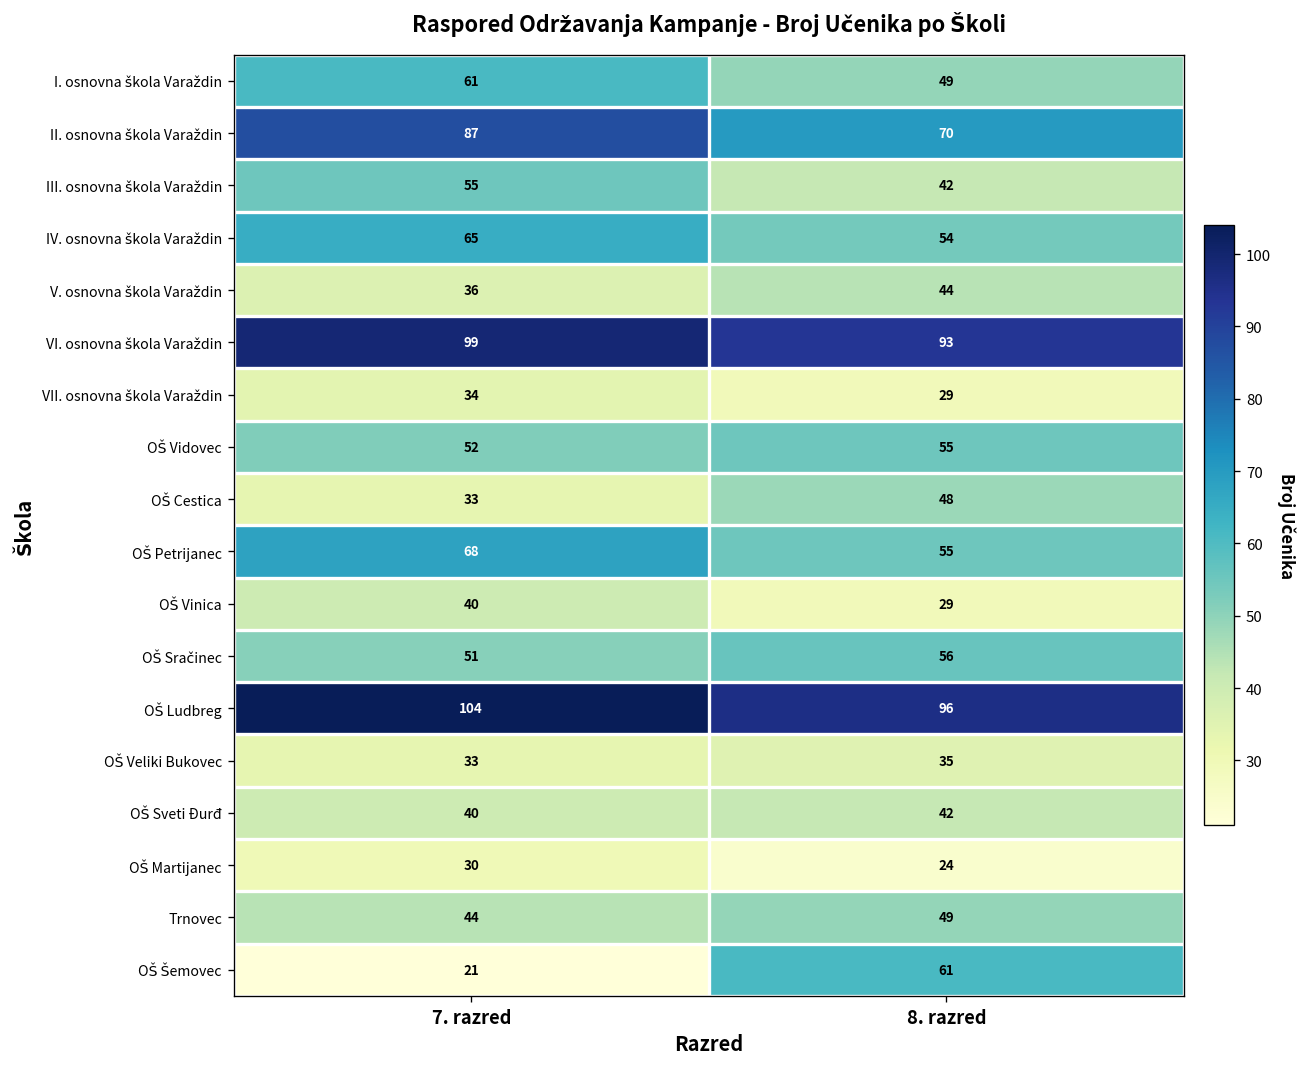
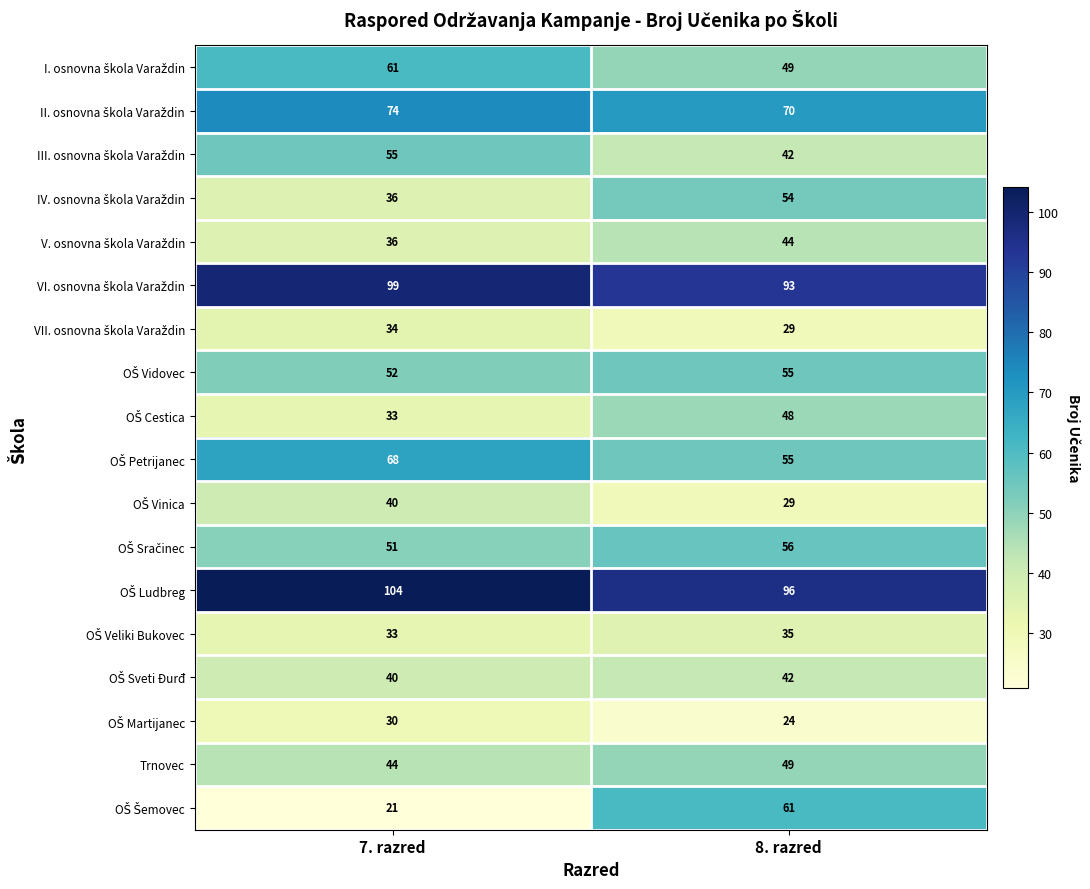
II. osnovna škola Varaždin, 7. razred: 87 -> 74
IV. osnovna škola Varaždin, 7. razred: 65 -> 36
